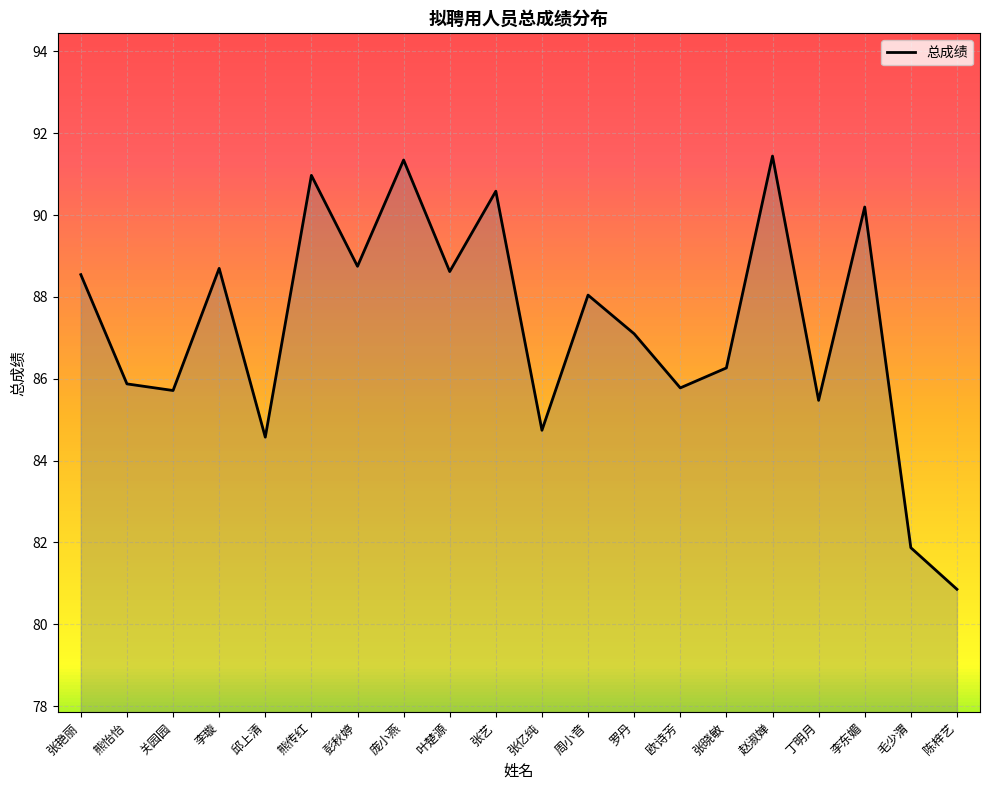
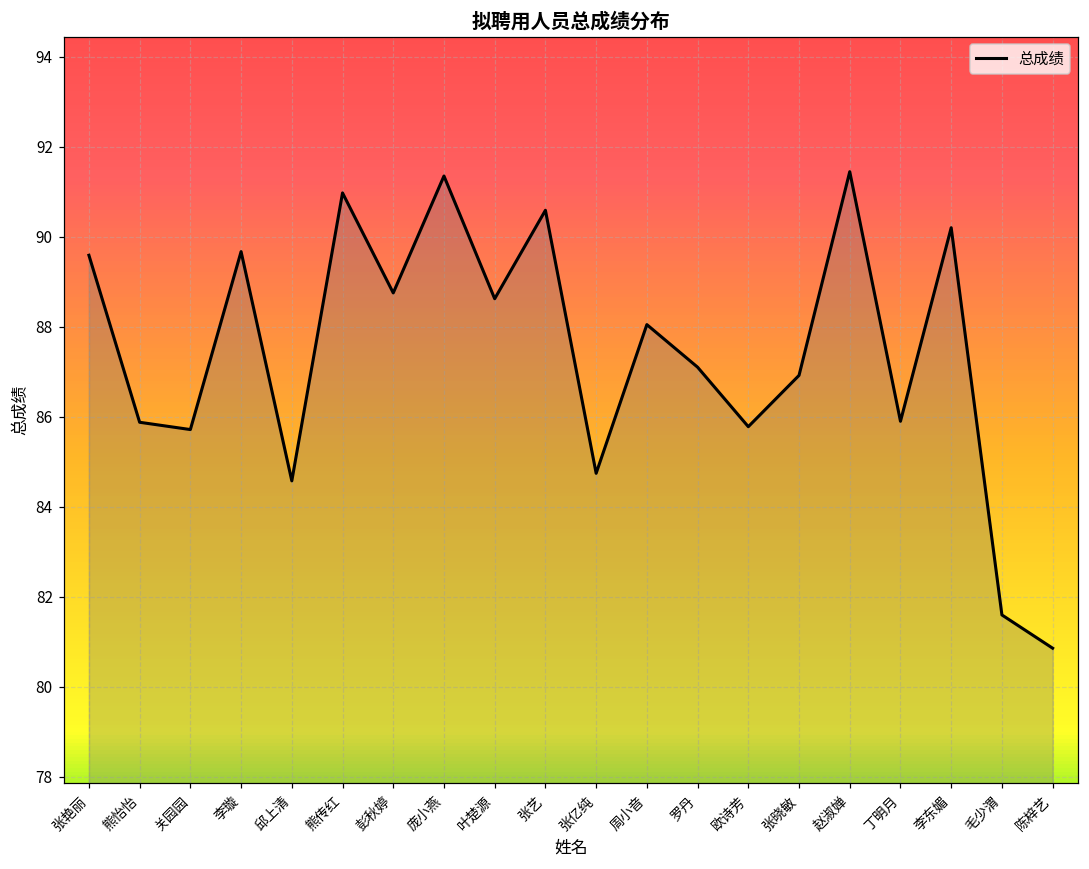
张艳丽: 88.5 -> 89.6
李璇: 88.7 -> 89.7
张晓敏: 86.3 -> 86.9
丁明月: 85.5 -> 85.9
毛少渭: 81.9 -> 81.6
